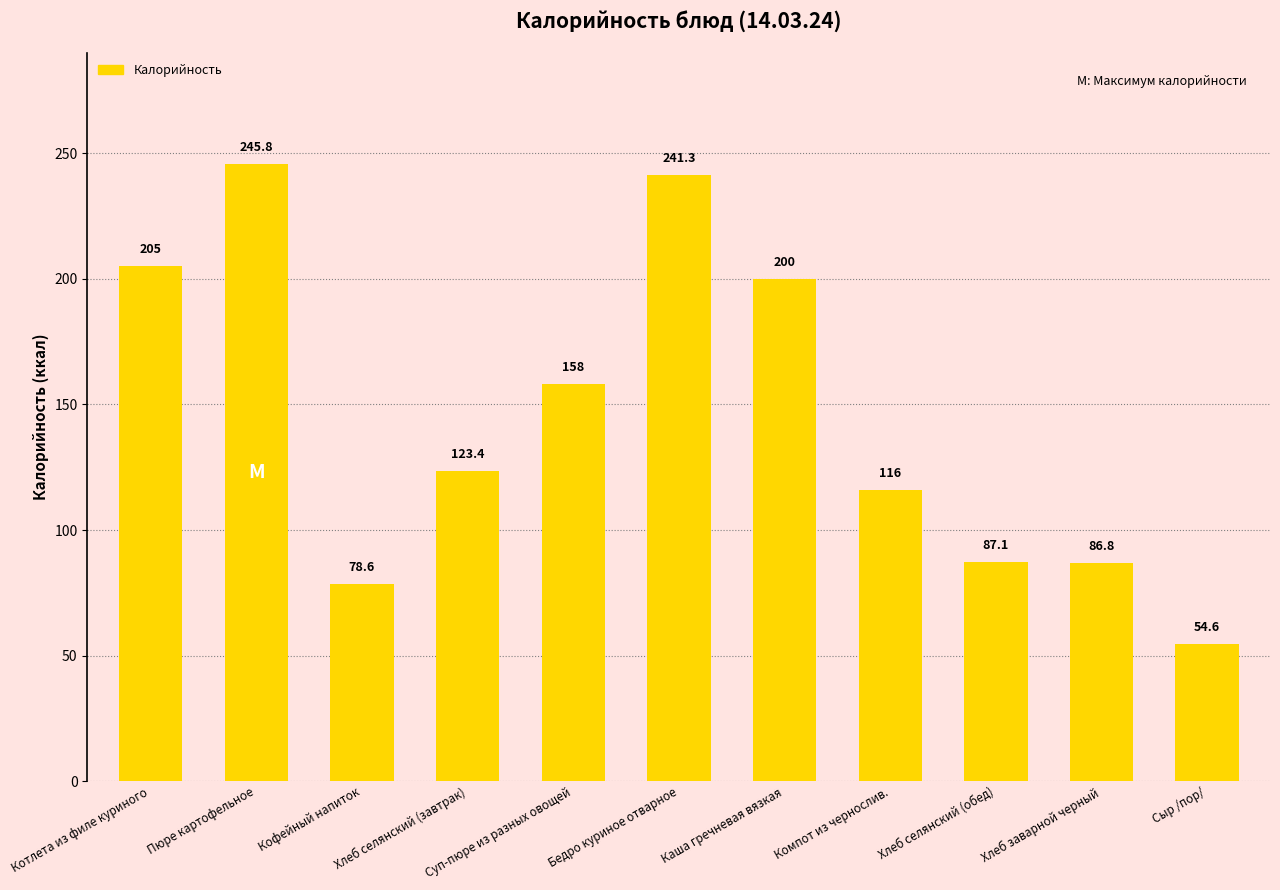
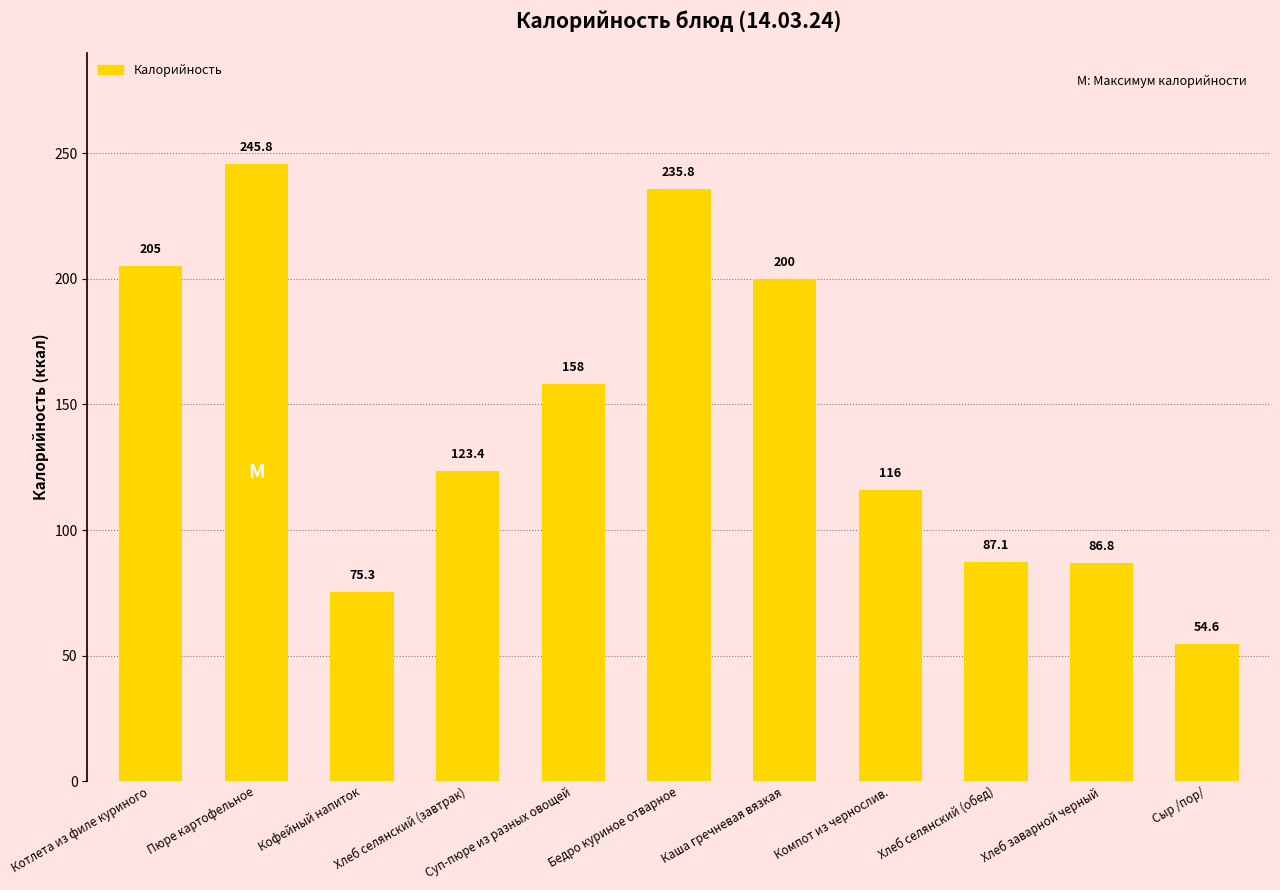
Кофейный напиток: 78.6 -> 75.3
Бедро куриное отварное: 241.3 -> 235.8
